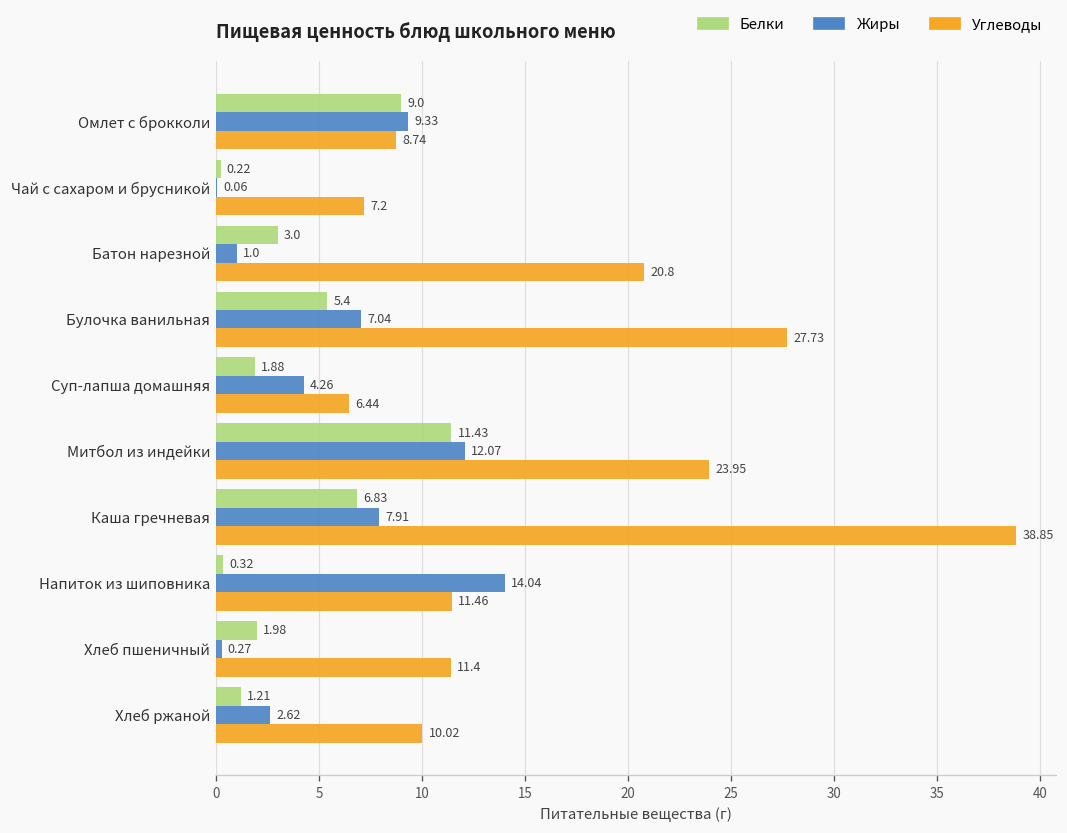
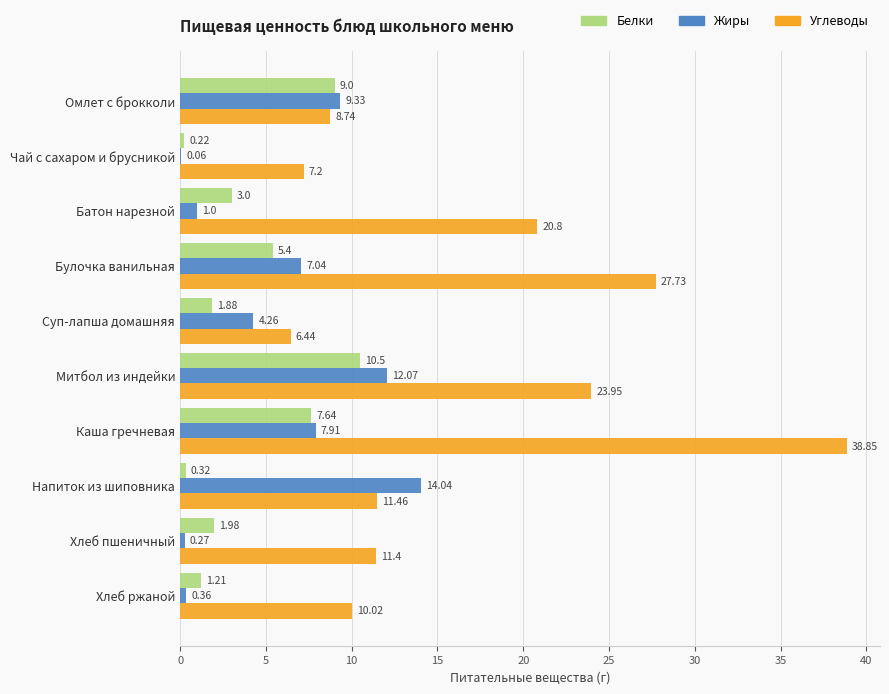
Белки, Митбол из индейки: 11.43 -> 10.5
Белки, Каша гречневая: 6.83 -> 7.64
Жиры, Хлеб ржаной: 2.62 -> 0.36
